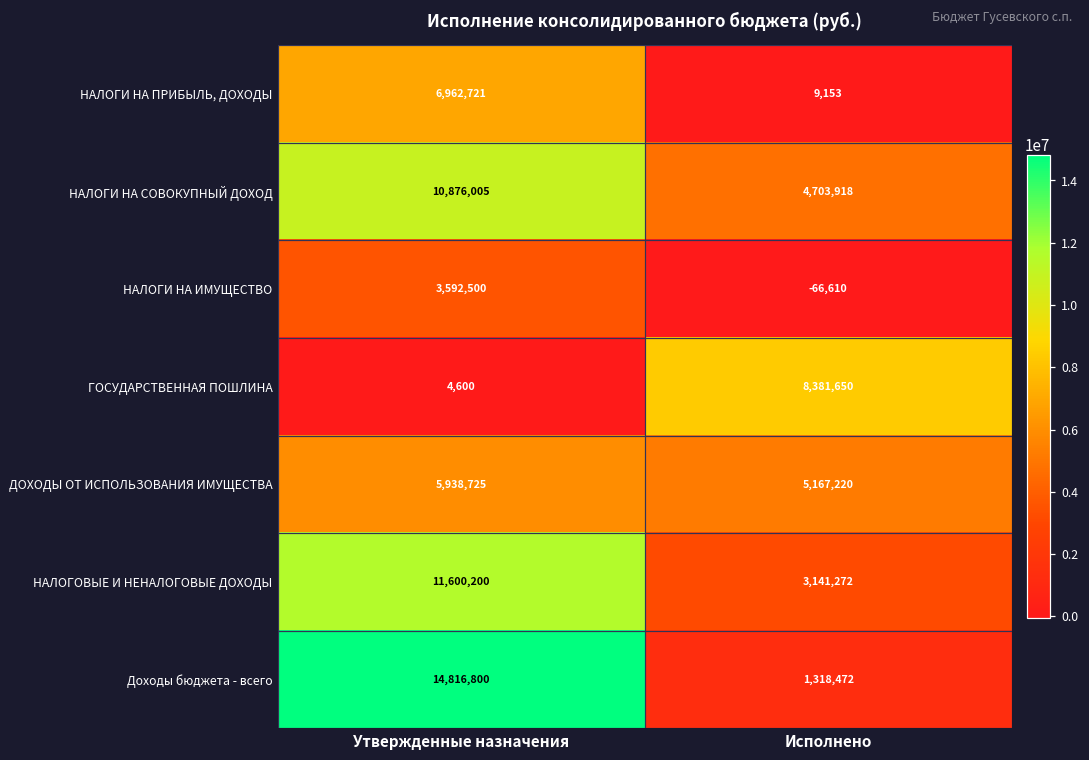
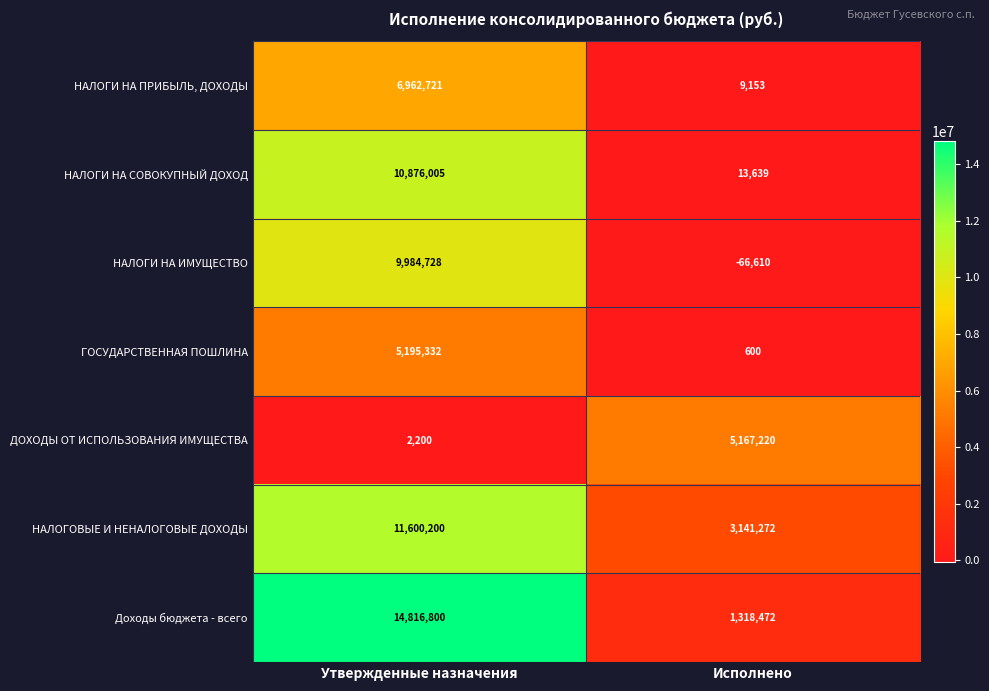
НАЛОГИ НА СОВОКУПНЫЙ ДОХОД, Исполнено: 4,703,918 -> 13,639
НАЛОГИ НА ИМУЩЕСТВО, Утвержденные назначения: 3,592,500 -> 9,984,728
ГОСУДАРСТВЕННАЯ ПОШЛИНА, Утвержденные назначения: 4,600 -> 5,195,332
ГОСУДАРСТВЕННАЯ ПОШЛИНА, Исполнено: 8,381,650 -> 600
ДОХОДЫ ОТ ИСПОЛЬЗОВАНИЯ ИМУЩЕСТВА, Утвержденные назначения: 5,938,725 -> 2,200
